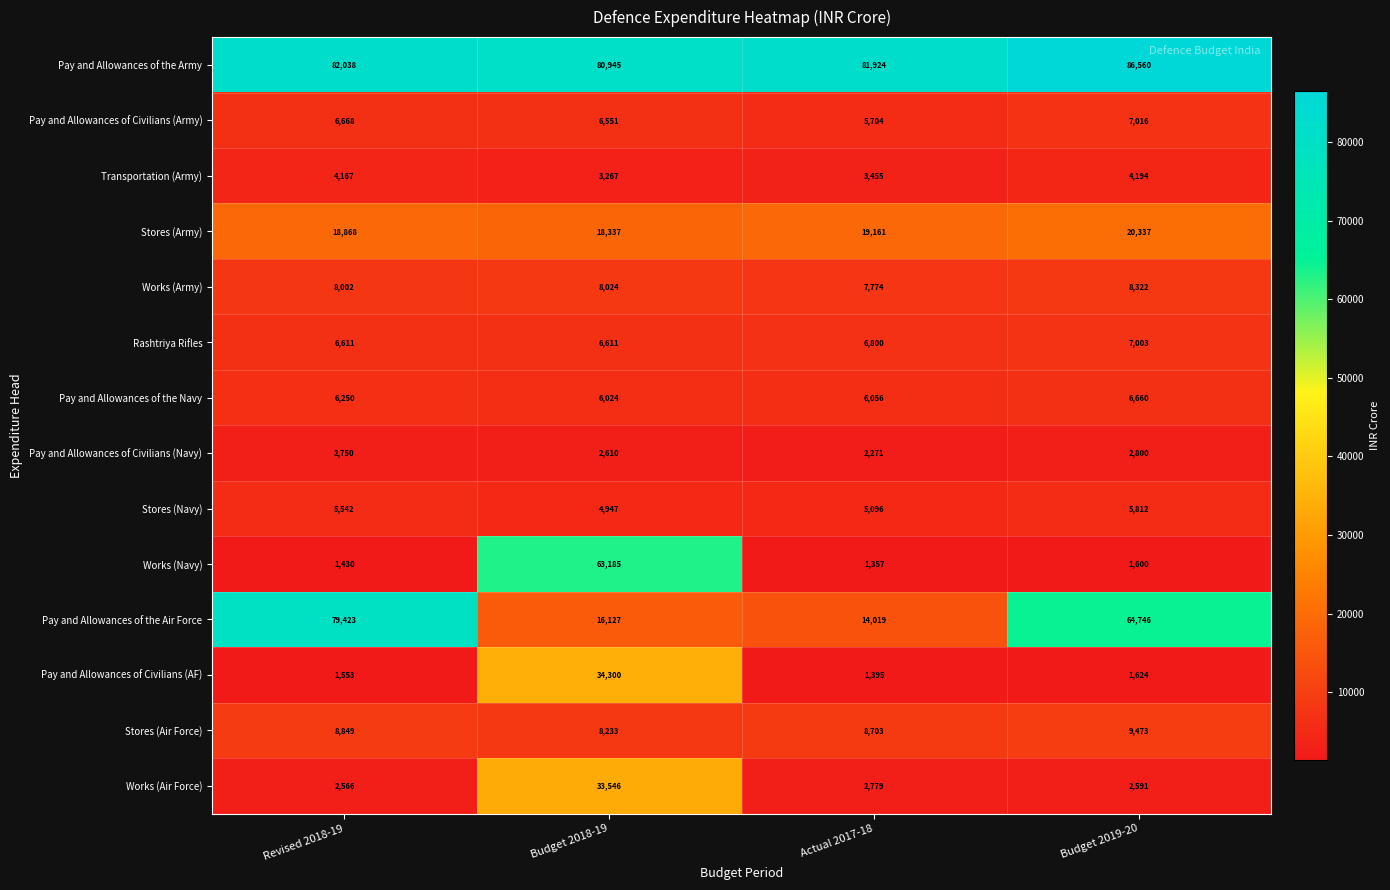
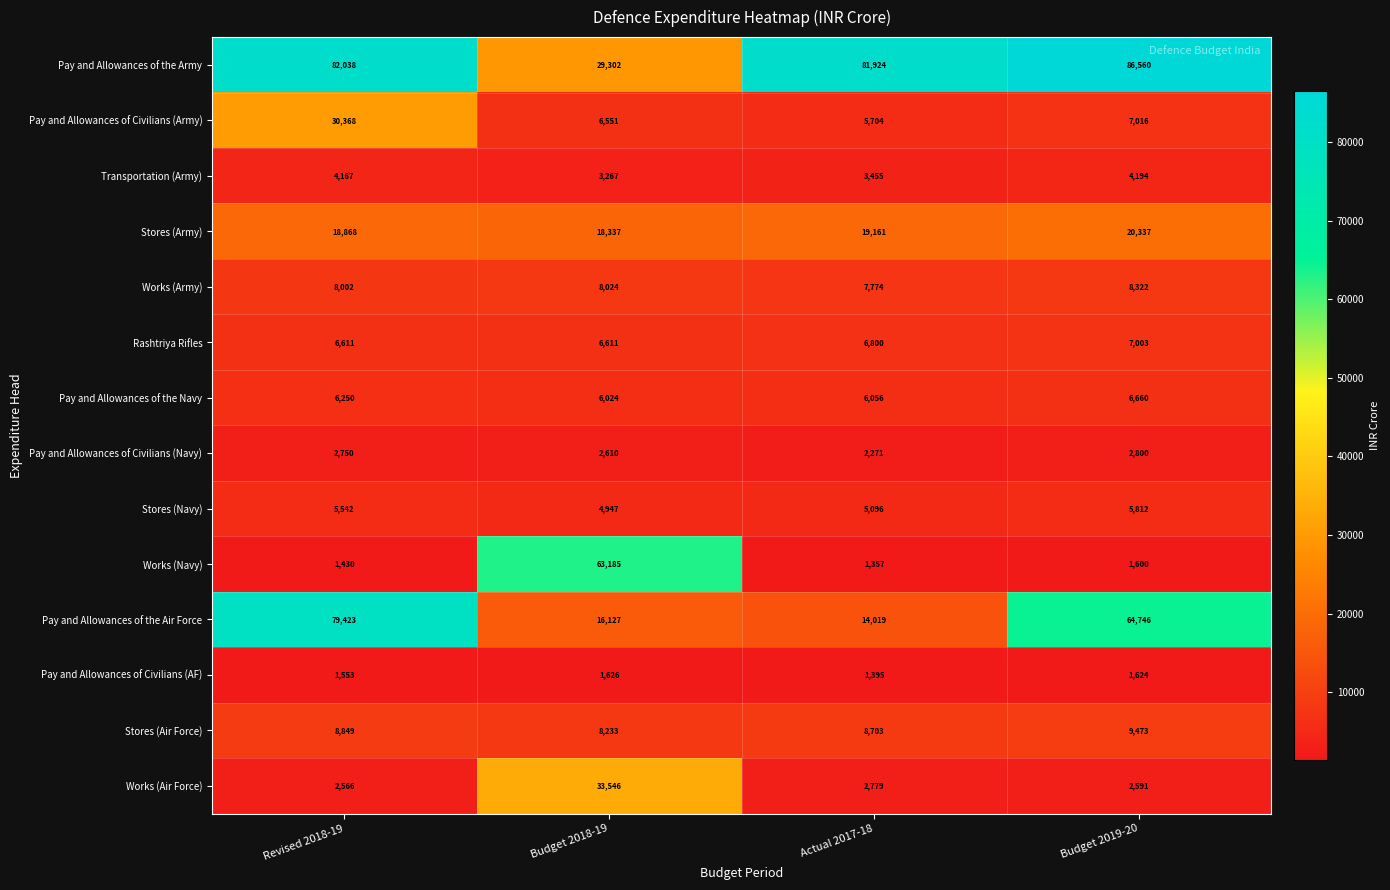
Pay and Allowances of the Army, Budget 2018-19: 80,945 -> 29,302
Pay and Allowances of Civilians (Army), Revised 2018-19: 6,668 -> 30,368
Pay and Allowances of Civilians (AF), Budget 2018-19: 34,300 -> 1,626
